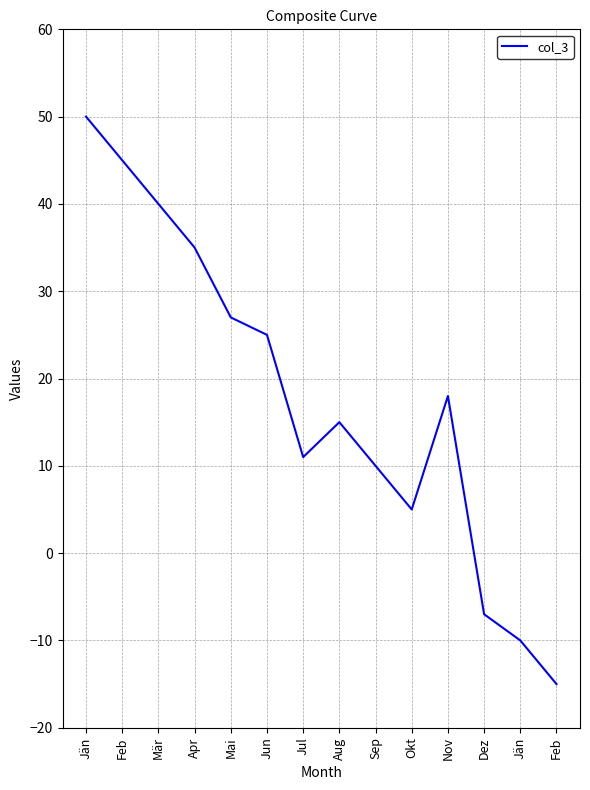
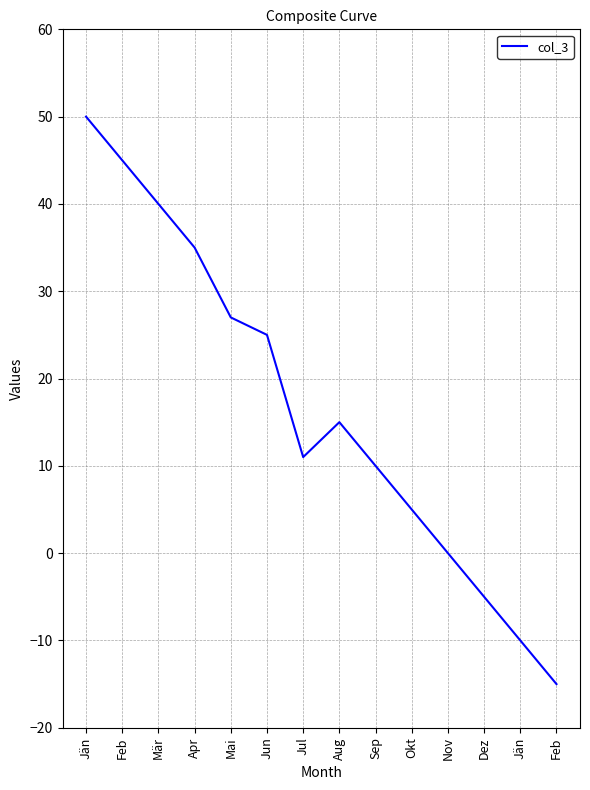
Nov: 18 -> 0
Dez: -7 -> -5
